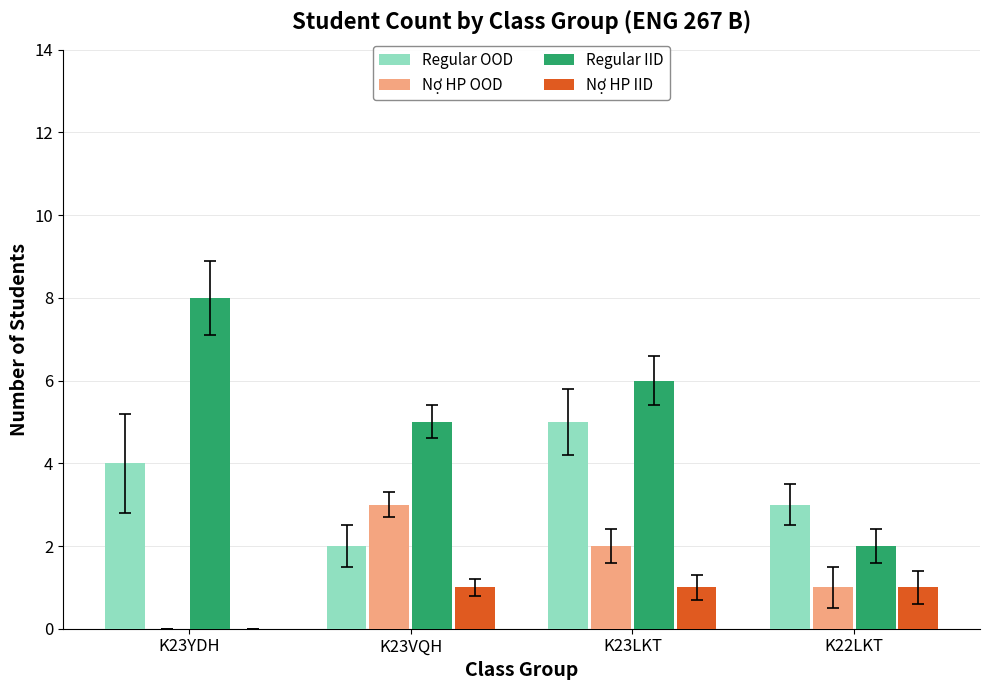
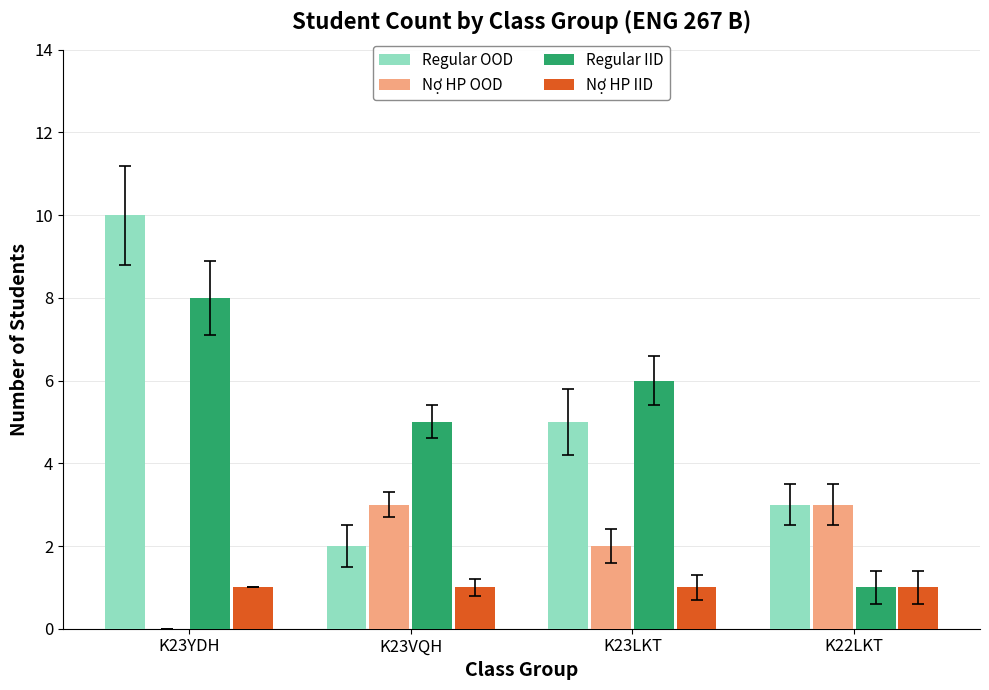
Regular OOD, K23YDH: 4 -> 10
Nợ HP IID, K23YDH: 0 -> 1
Nợ HP OOD, K22LKT: 1 -> 3
Regular IID, K22LKT: 2 -> 1
